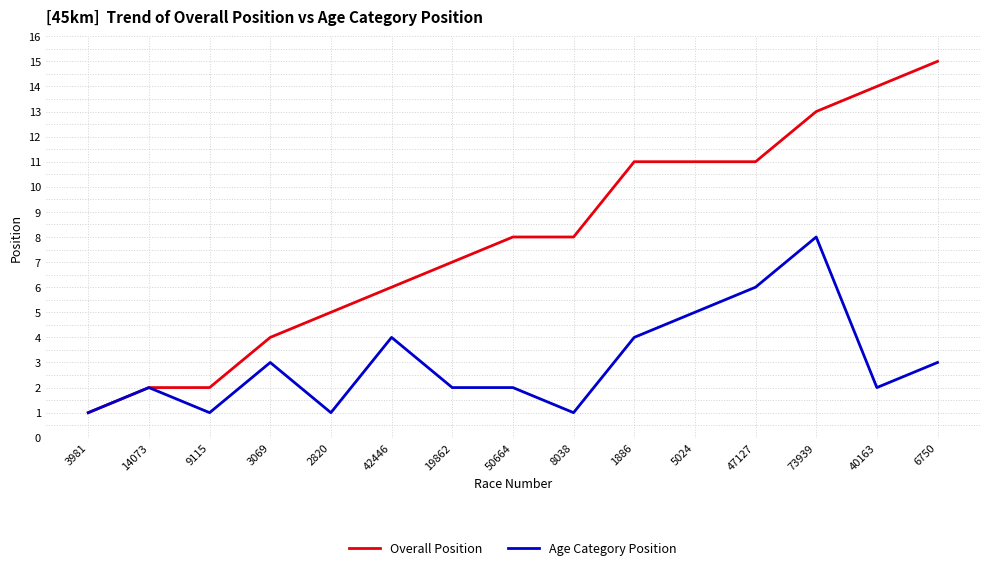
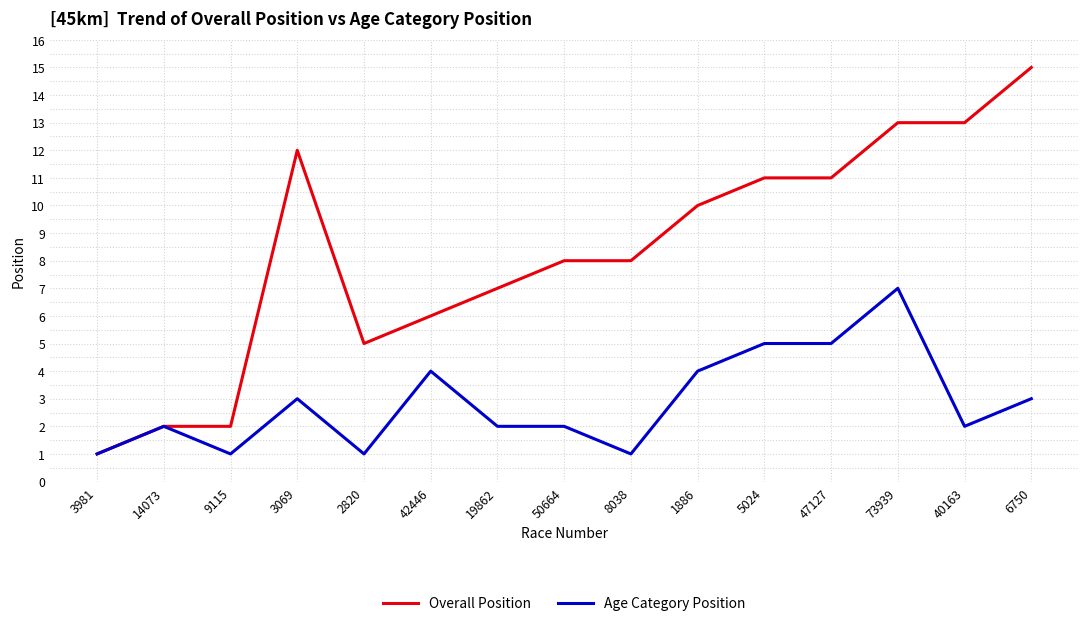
Overall Position, 3069: 4 -> 12
Overall Position, 1886: 11 -> 10
Age Category Position, 47127: 6 -> 5
Age Category Position, 73939: 8 -> 7
Overall Position, 40163: 14 -> 13
